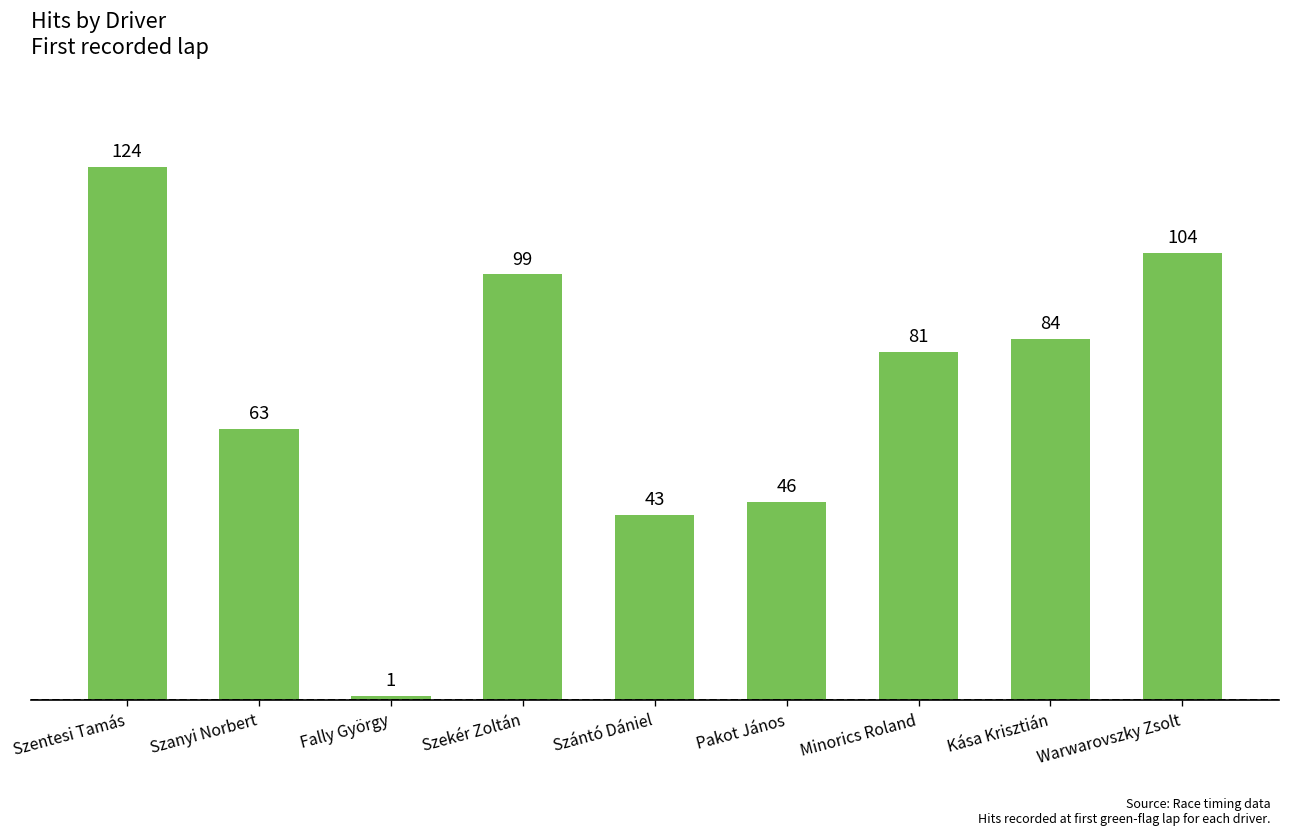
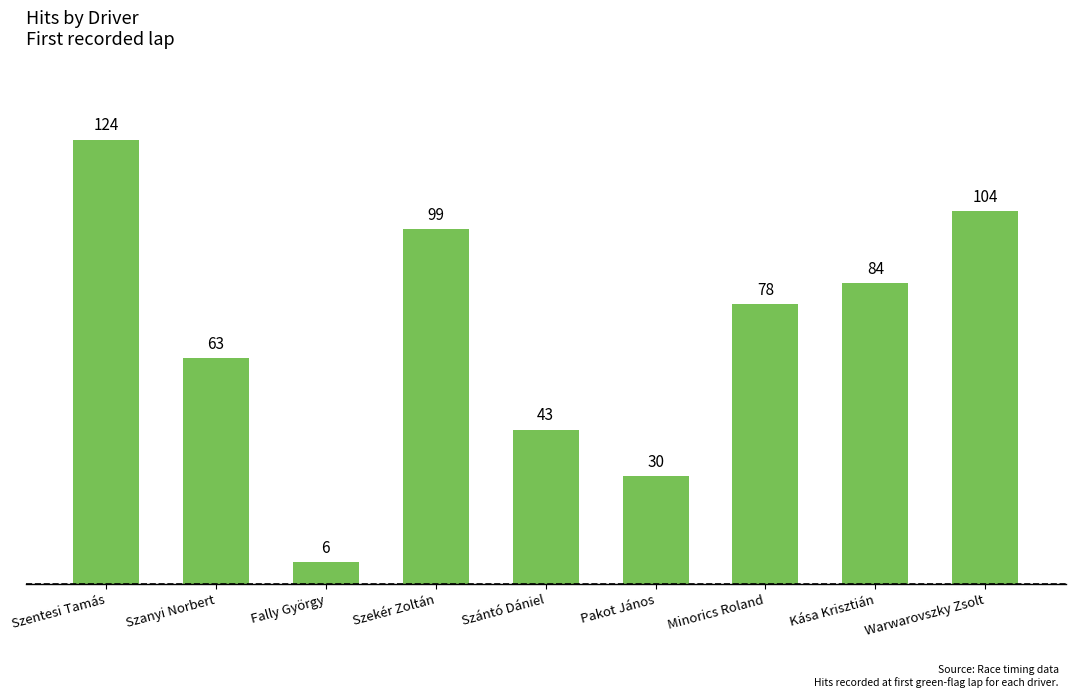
Fally György: 1 -> 6
Pakot János: 46 -> 30
Minorics Roland: 81 -> 78
